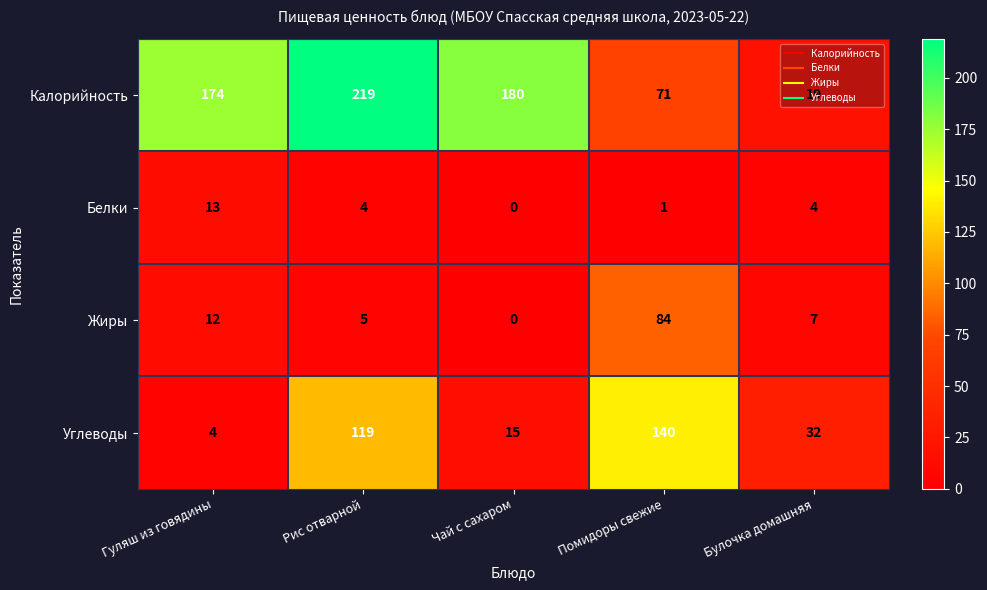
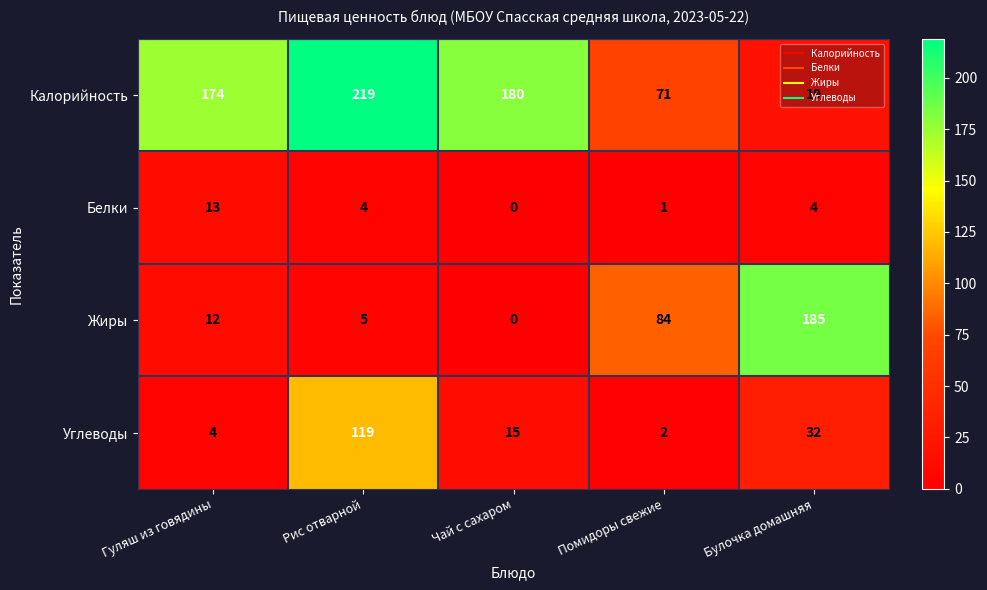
Жиры, Булочка домашняя: 7 -> 185
Углеводы, Помидоры свежие: 140 -> 2
